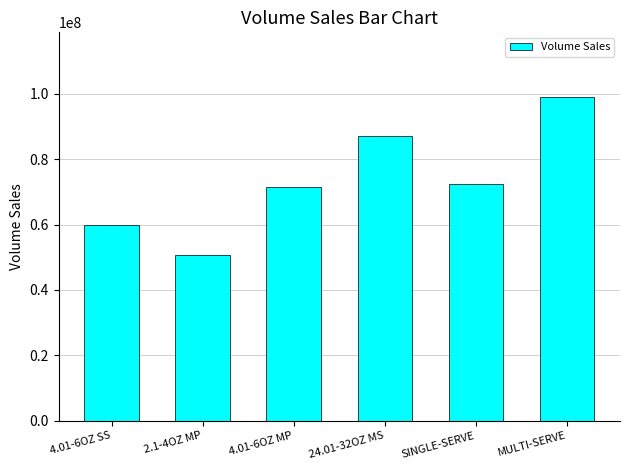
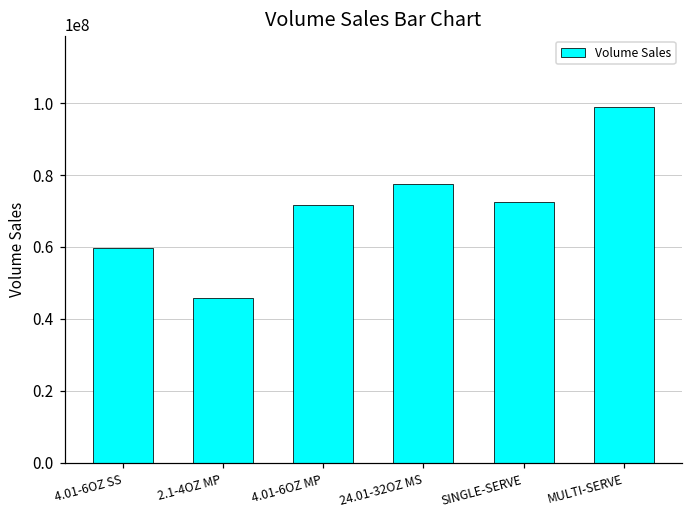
2.1-4OZ MP: 51000000 -> 46000000
24.01-32OZ MS: 87000000 -> 78000000
